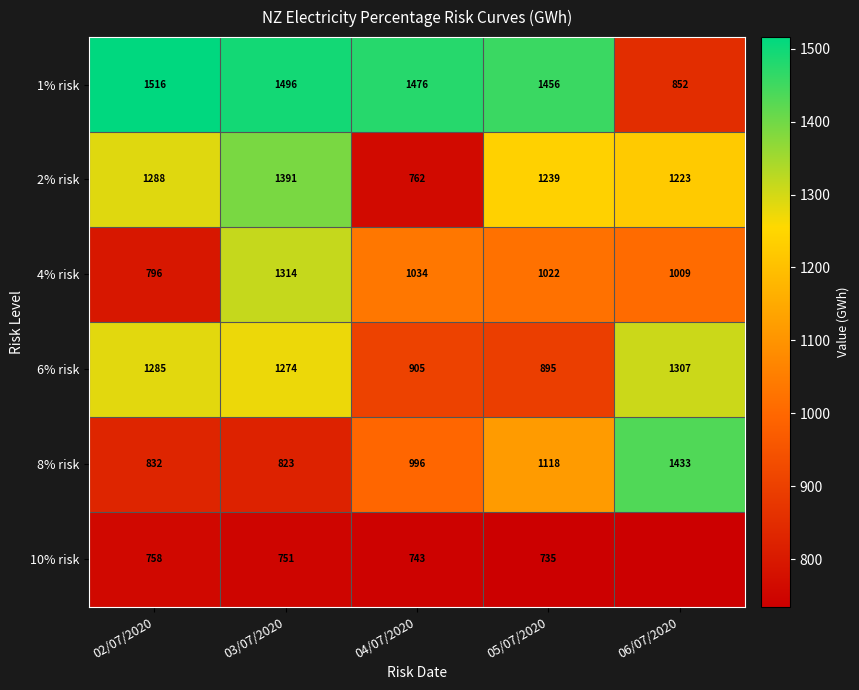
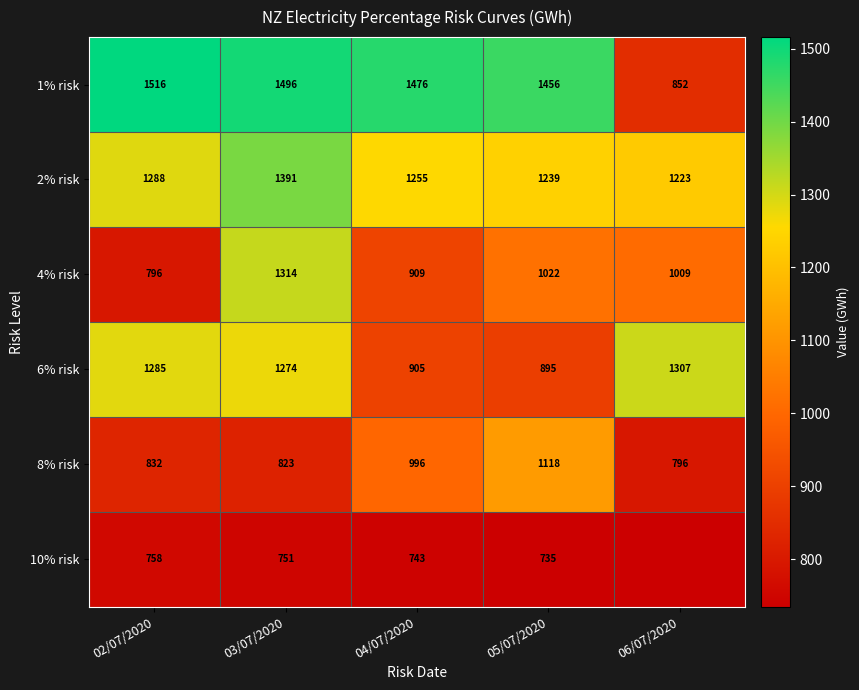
2% risk, 04/07/2020: 762 -> 1255
4% risk, 04/07/2020: 1034 -> 909
8% risk, 06/07/2020: 1433 -> 796
